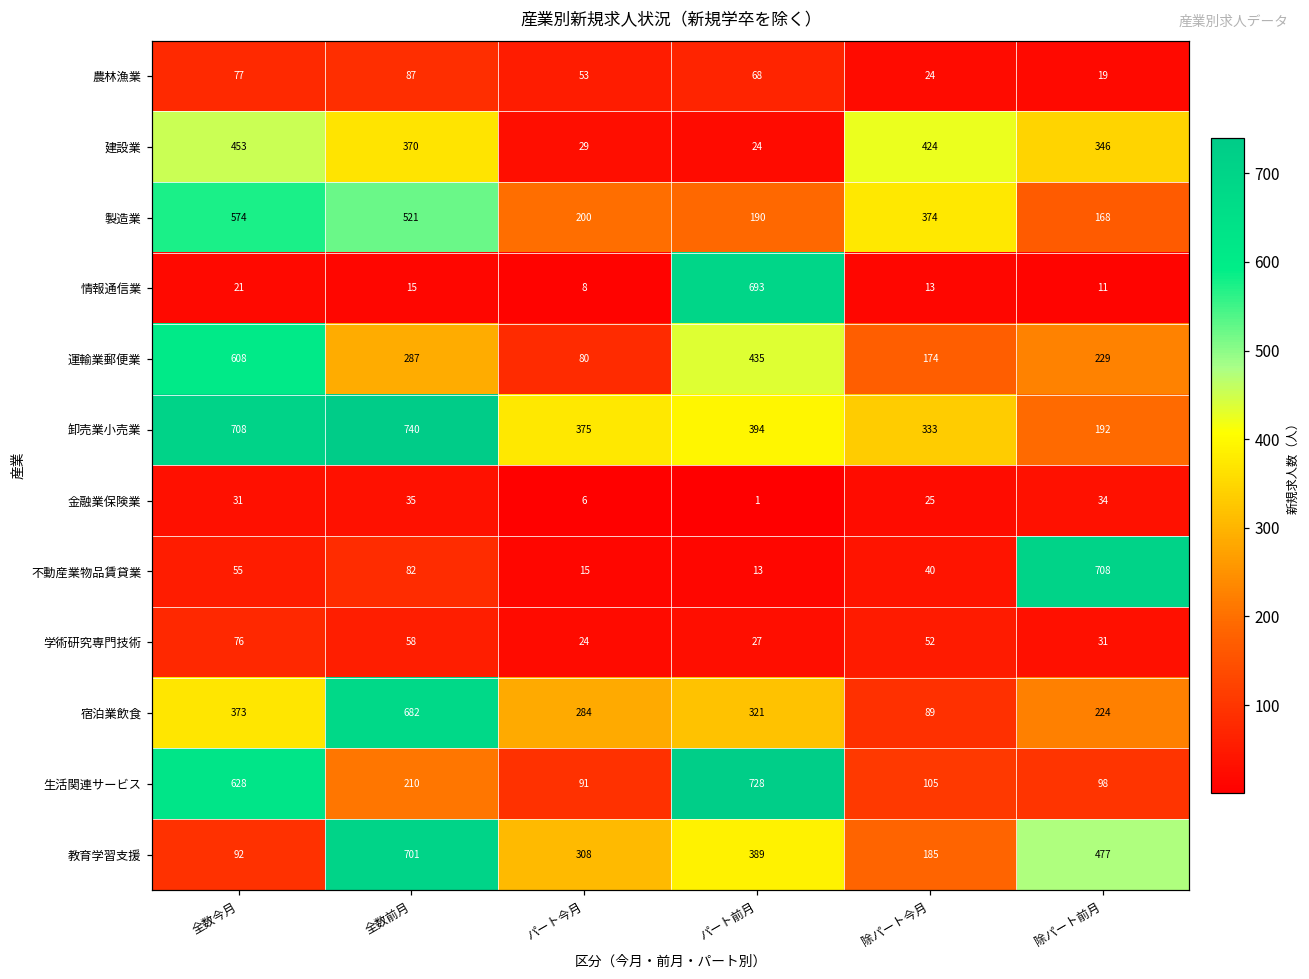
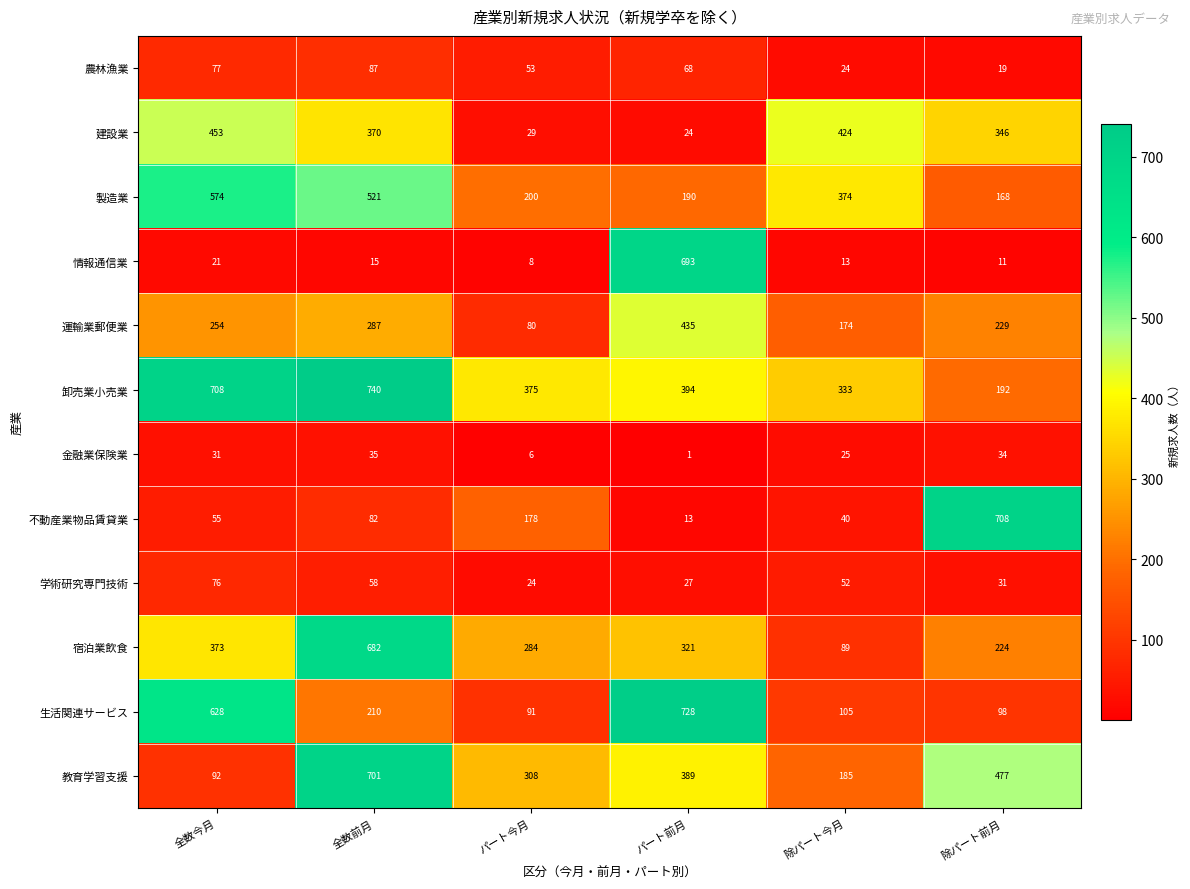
運輸業郵便業, 全数今月: 608 -> 254
不動産業物品賃貸業, パート今月: 15 -> 178
